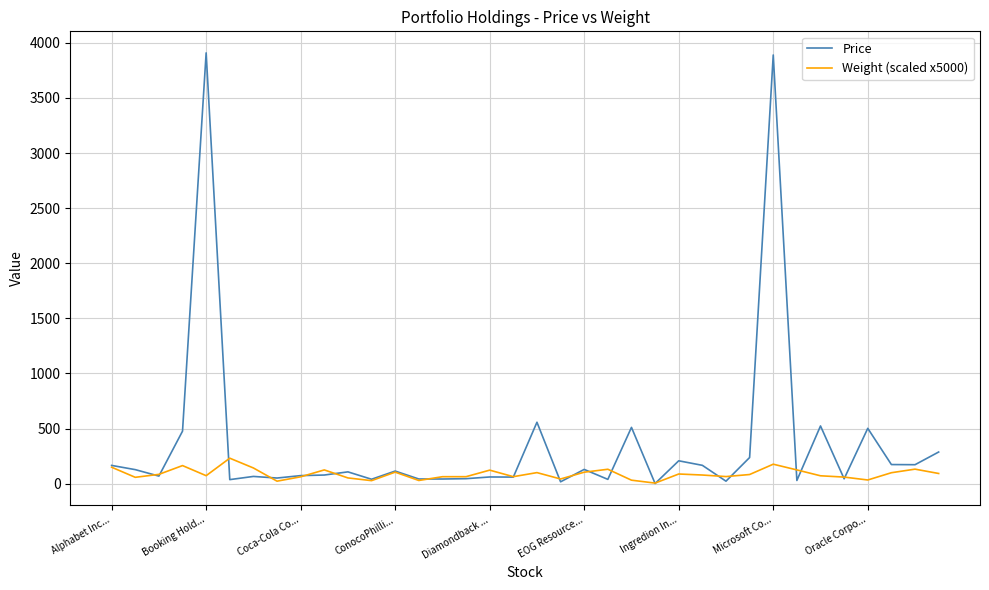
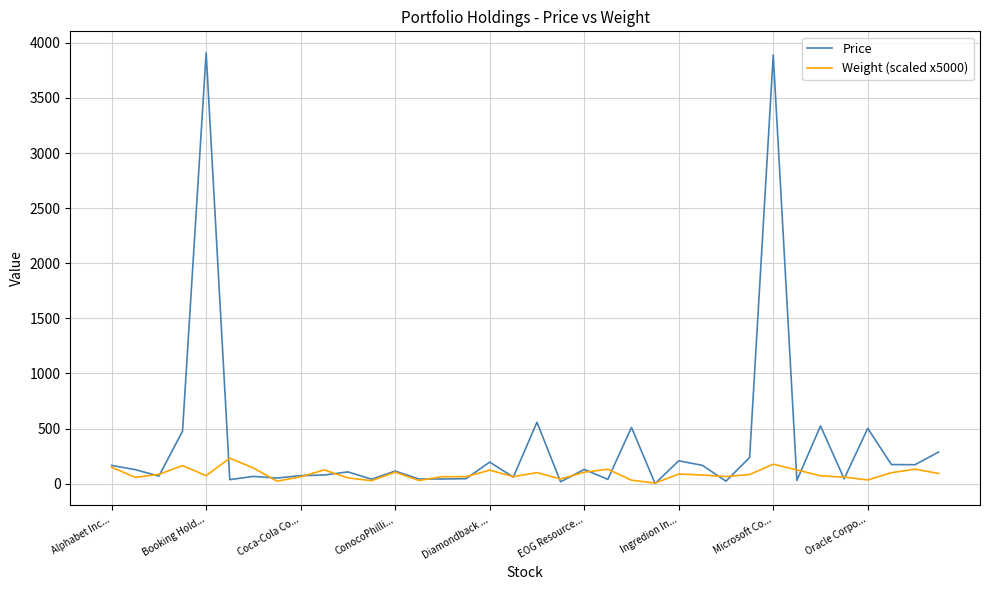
Price, Diamondback ...: 60 -> 200
